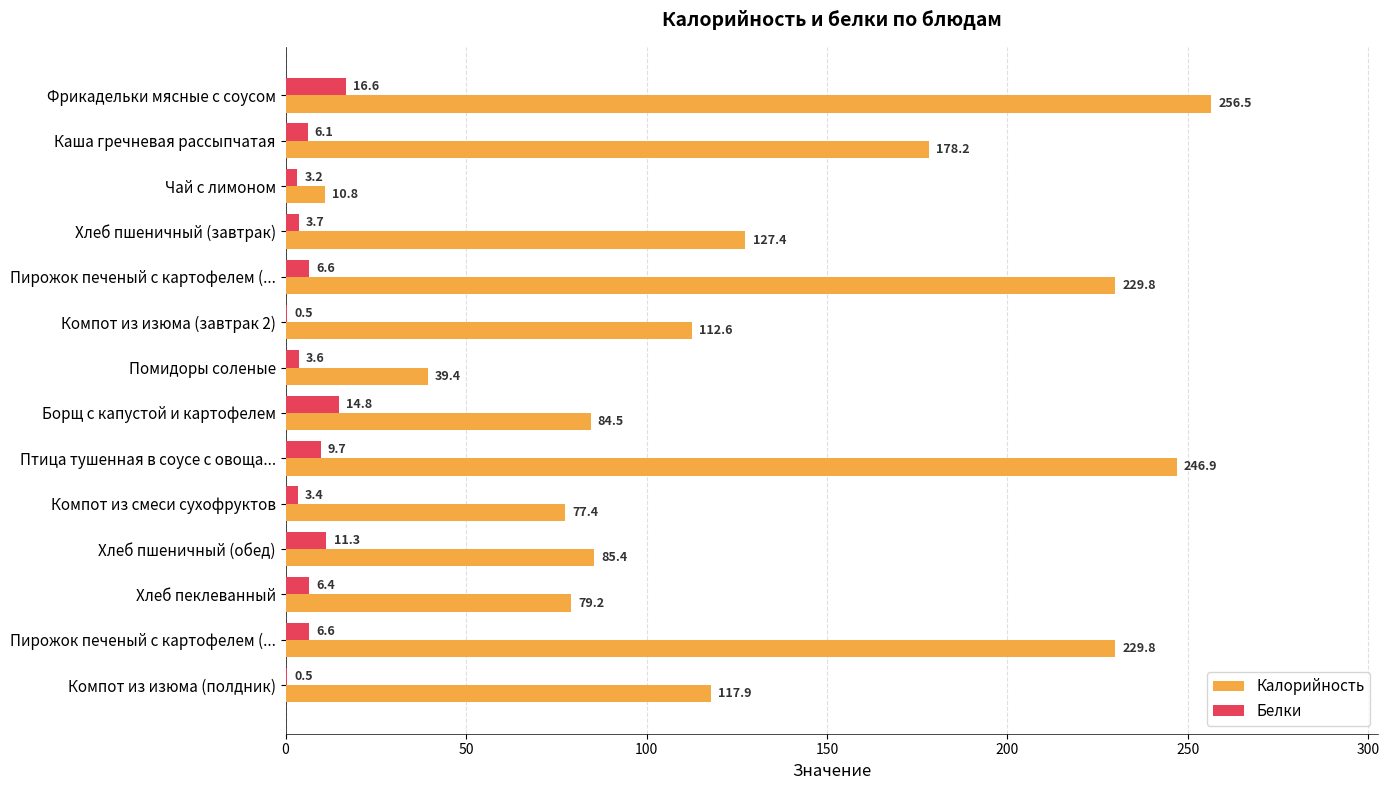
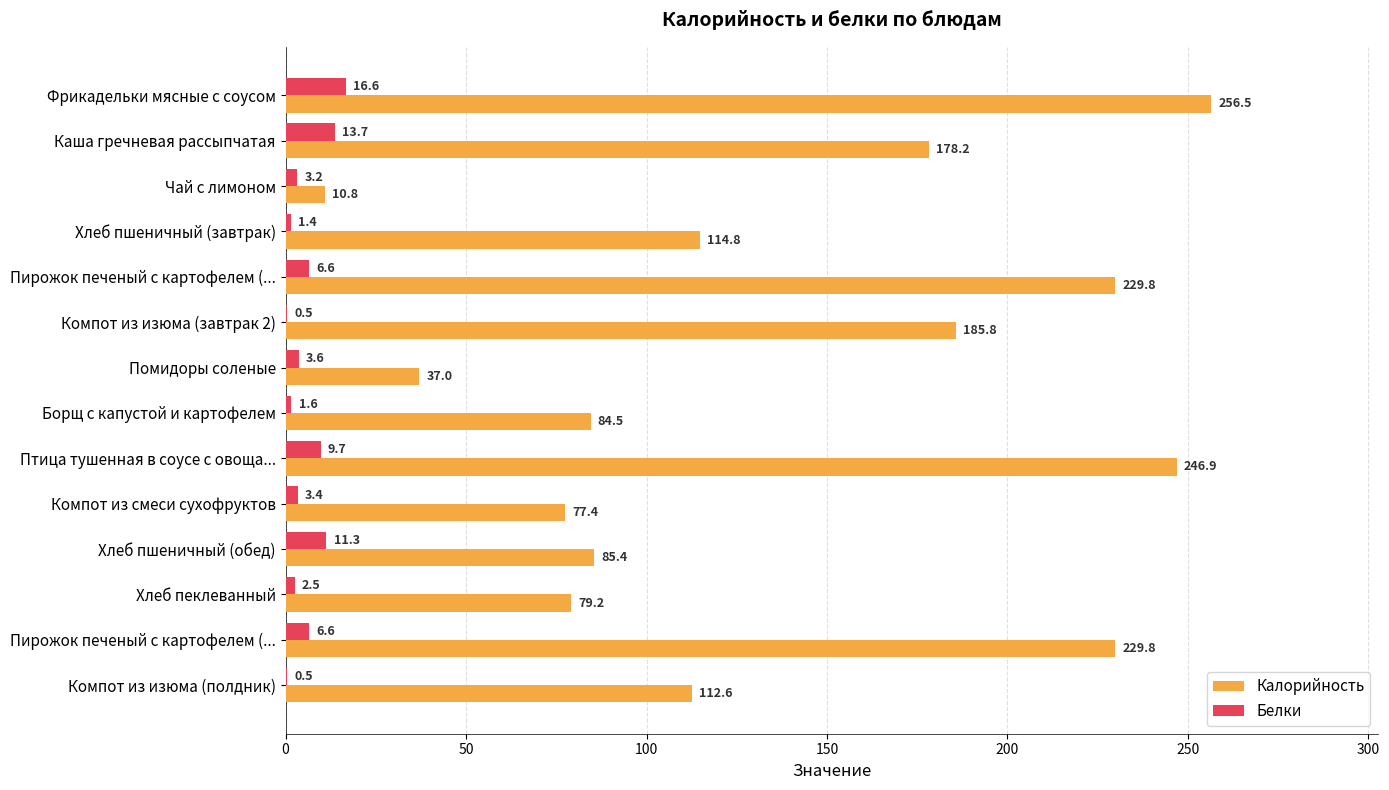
Белки, Каша гречневая рассыпчатая: 6.1 -> 13.7
Белки, Хлеб пшеничный (завтрак): 3.7 -> 1.4
Калорийность, Хлеб пшеничный (завтрак): 127.4 -> 114.8
Калорийность, Компот из изюма (завтрак 2): 112.6 -> 185.8
Калорийность, Помидоры соленые: 39.4 -> 37.0
Белки, Борщ с капустой и картофелем: 14.8 -> 1.6
Белки, Хлеб пеклеванный: 6.4 -> 2.5
Калорийность, Компот из изюма (полдник): 117.9 -> 112.6
